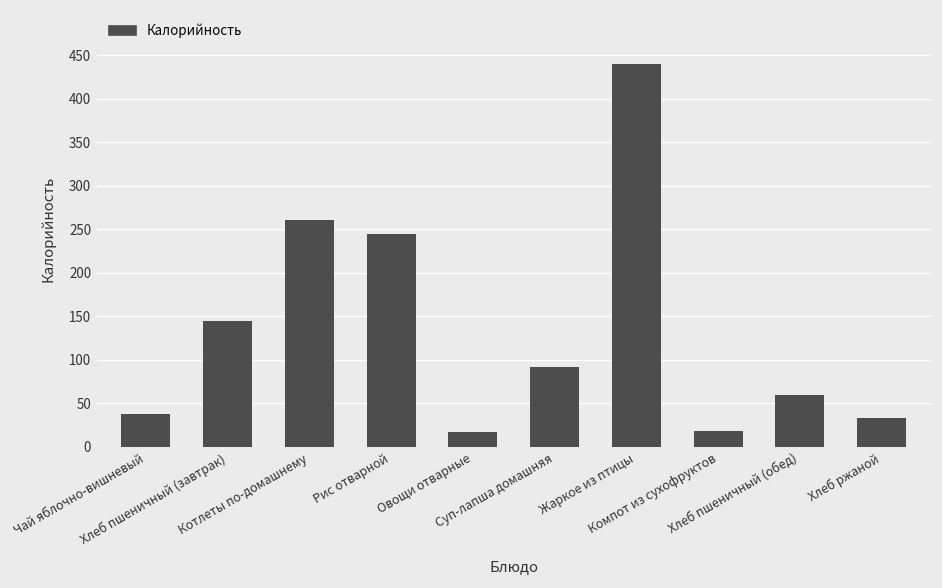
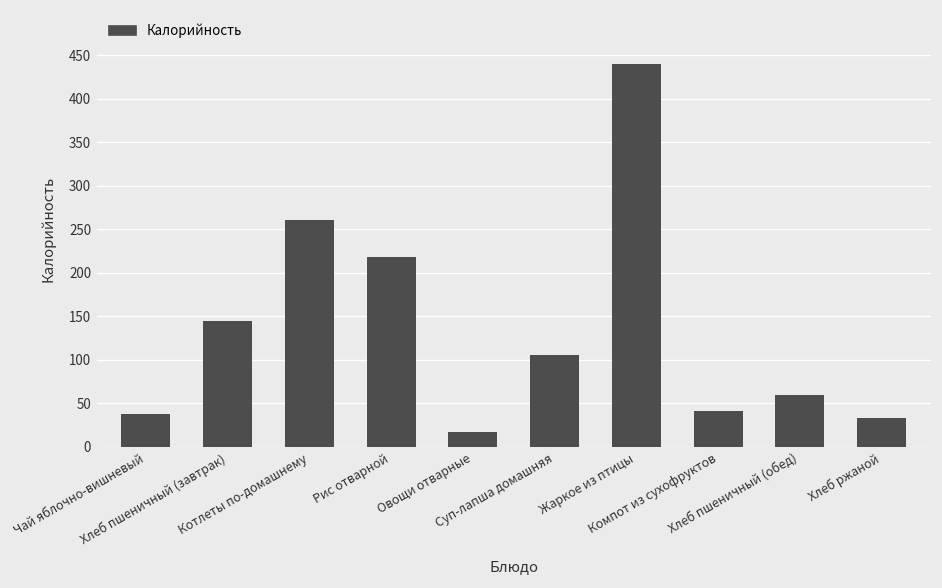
Рис отварной: 240 -> 220
Суп-лапша домашняя: 90 -> 110
Компот из сухофруктов: 20 -> 40
